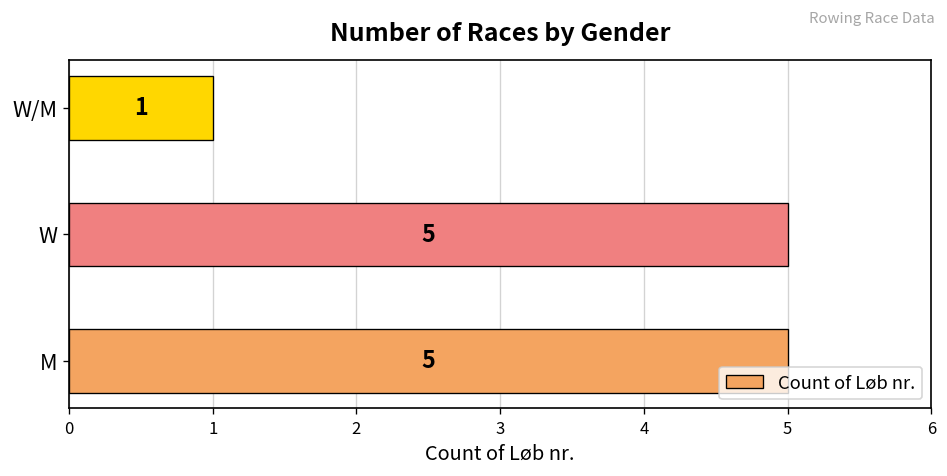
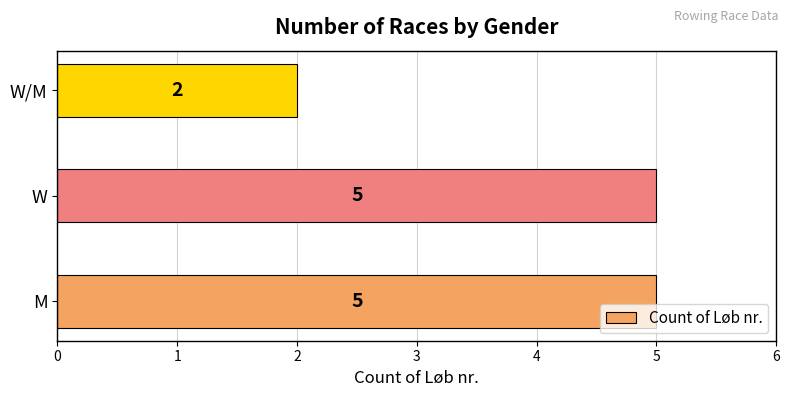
W/M: 1 -> 2
